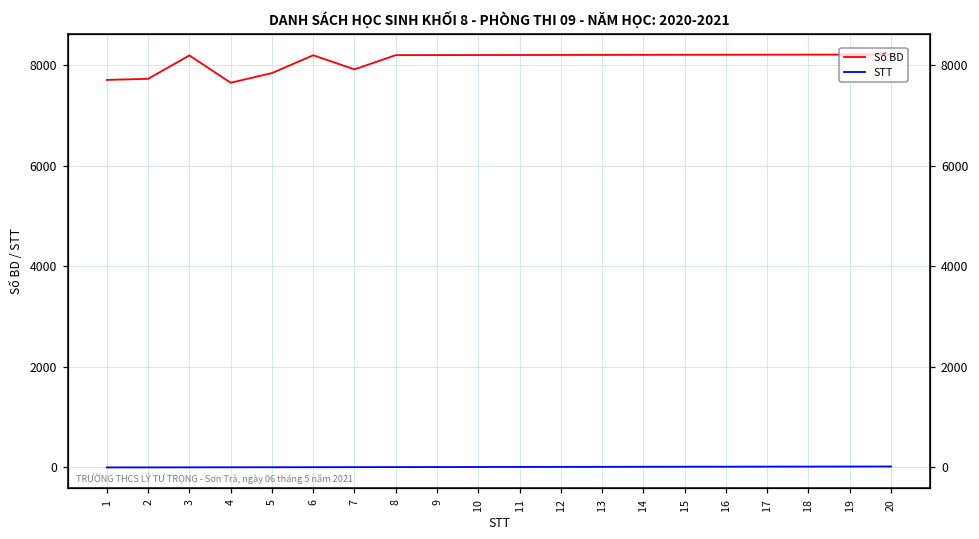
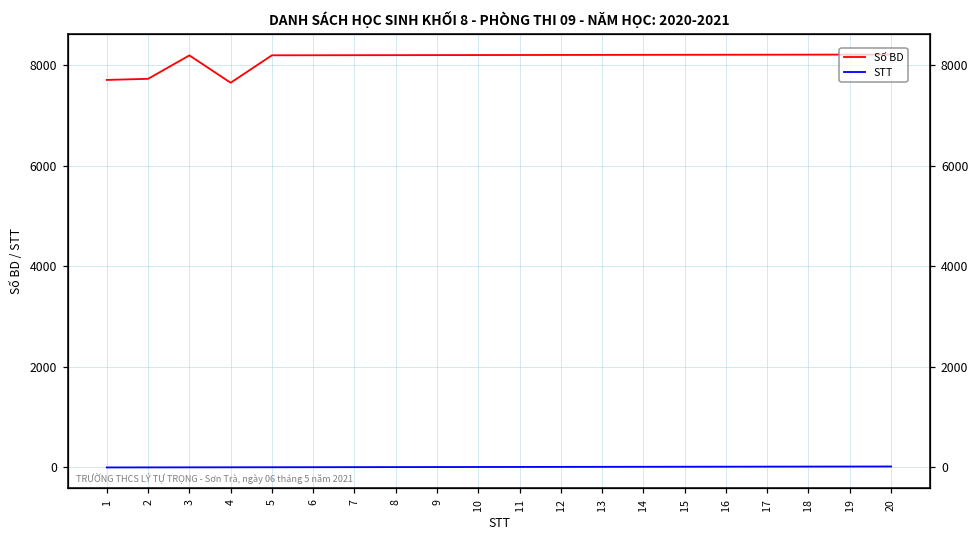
Số BD, 5: 7800 -> 8200
Số BD, 7: 7900 -> 8200
